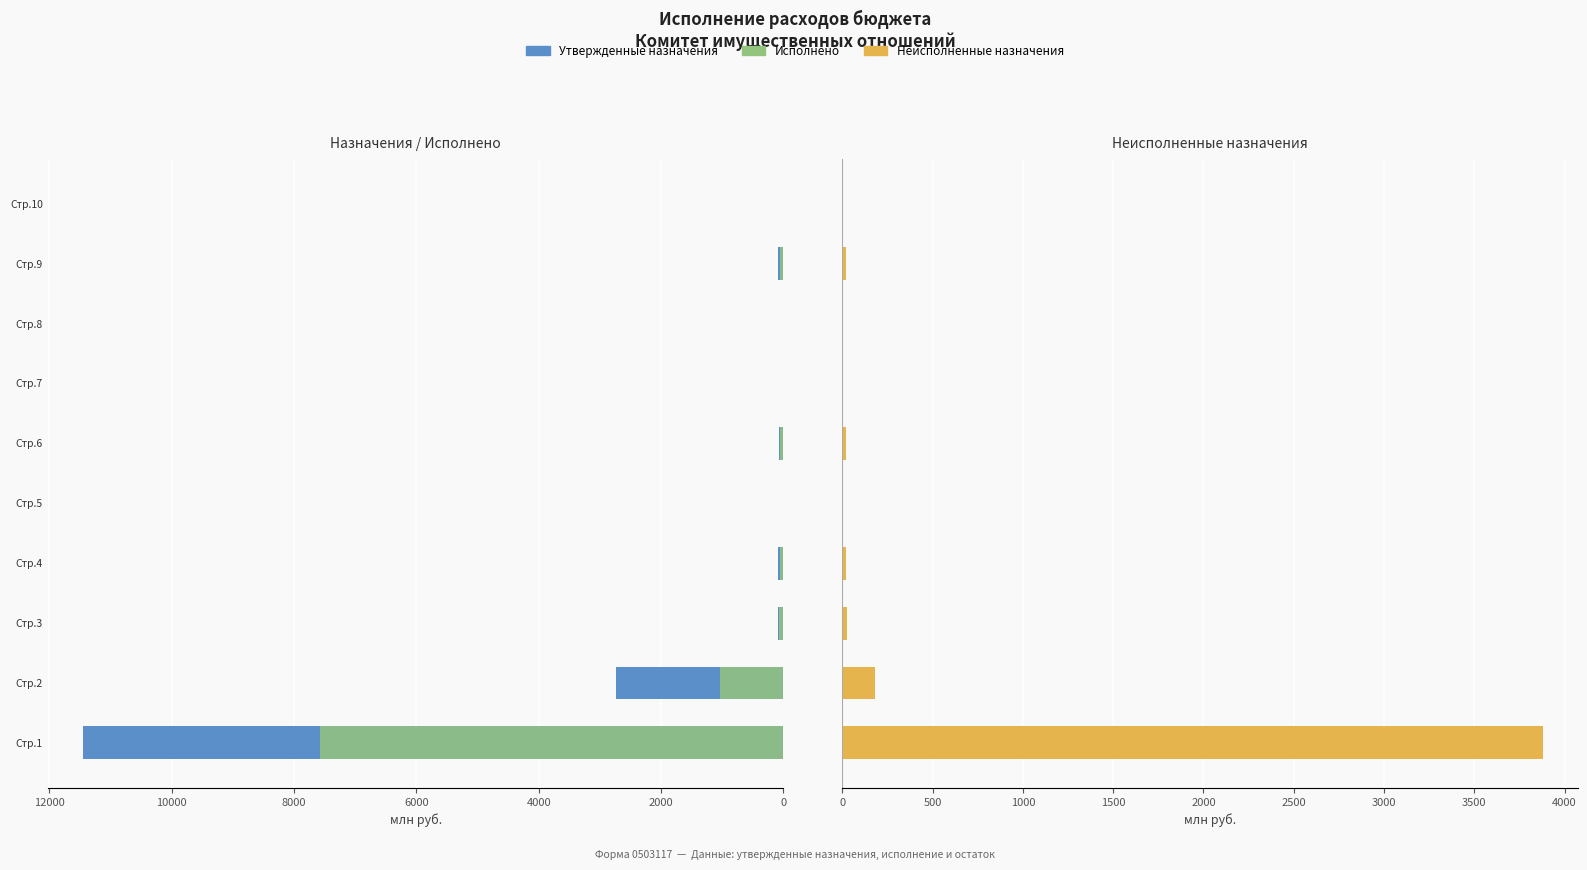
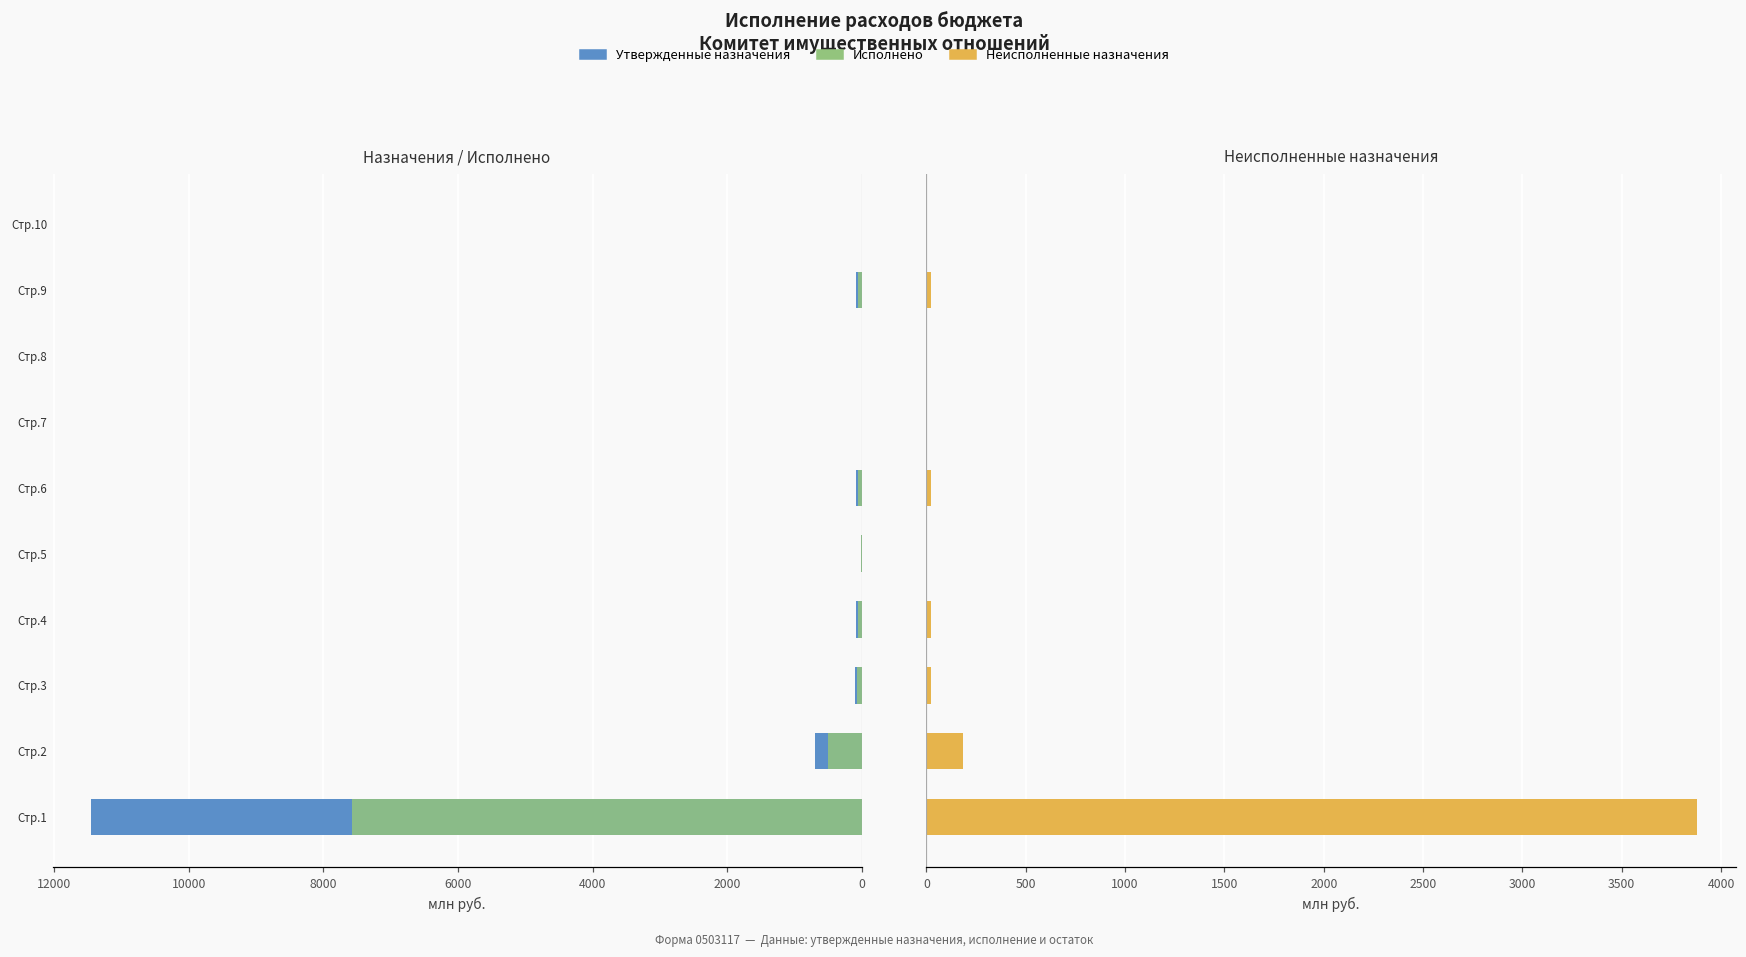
Назначения / Исполнено, Утвержденные назначения, Стр.2: 2700 -> 700
Назначения / Исполнено, Исполнено, Стр.2: 1000 -> 500
